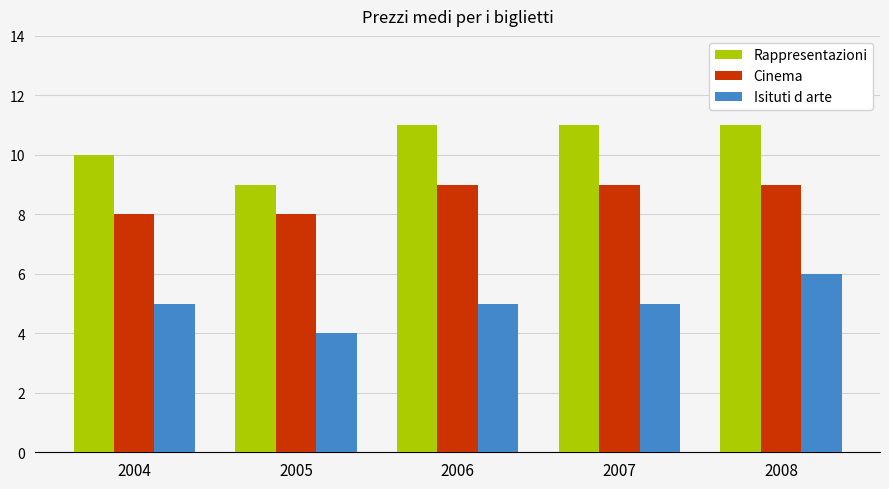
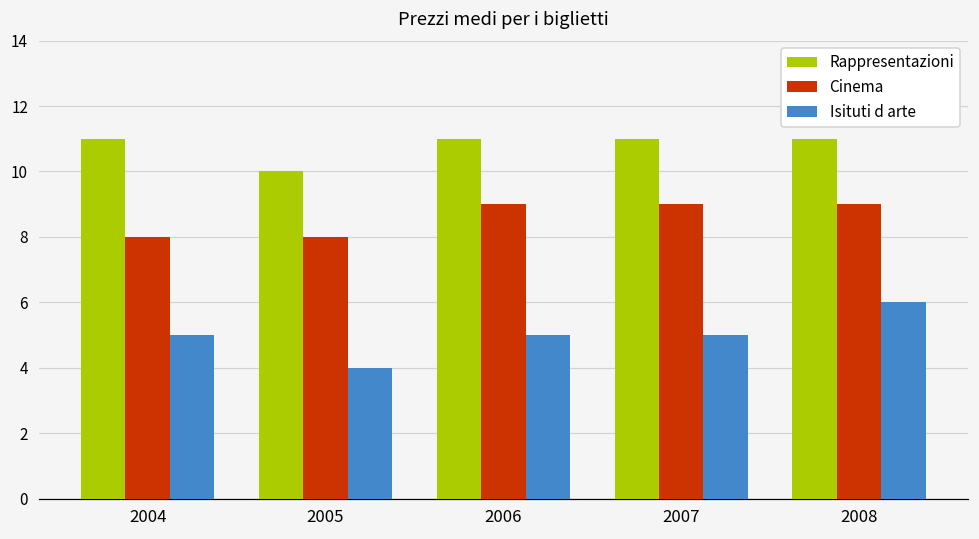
Rappresentazioni, 2004: 10 -> 11
Rappresentazioni, 2005: 9 -> 10
